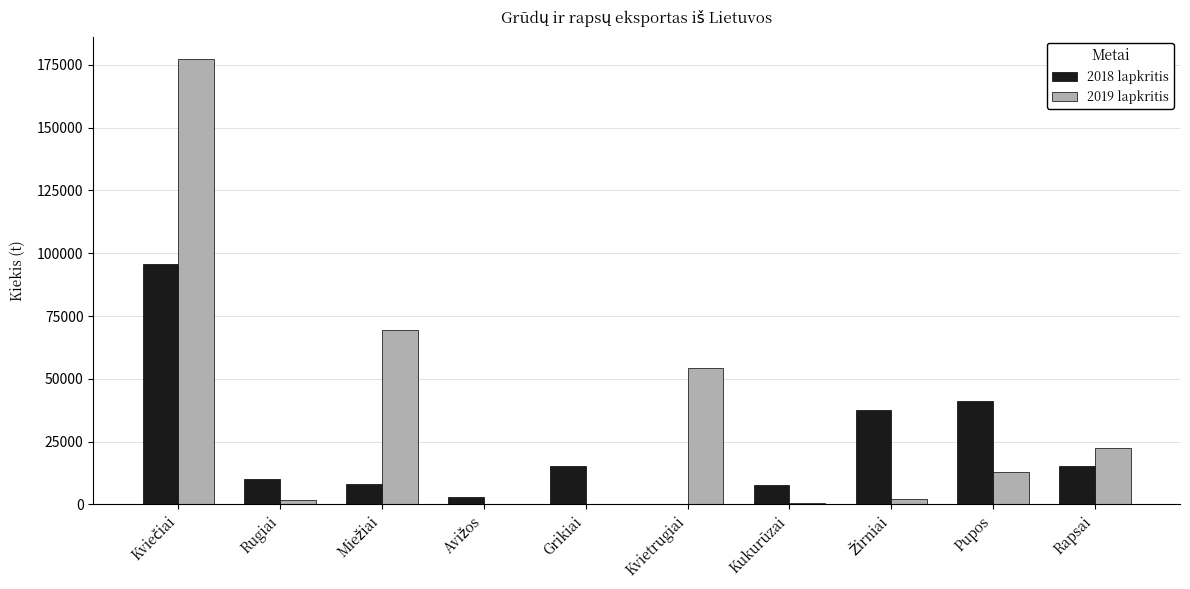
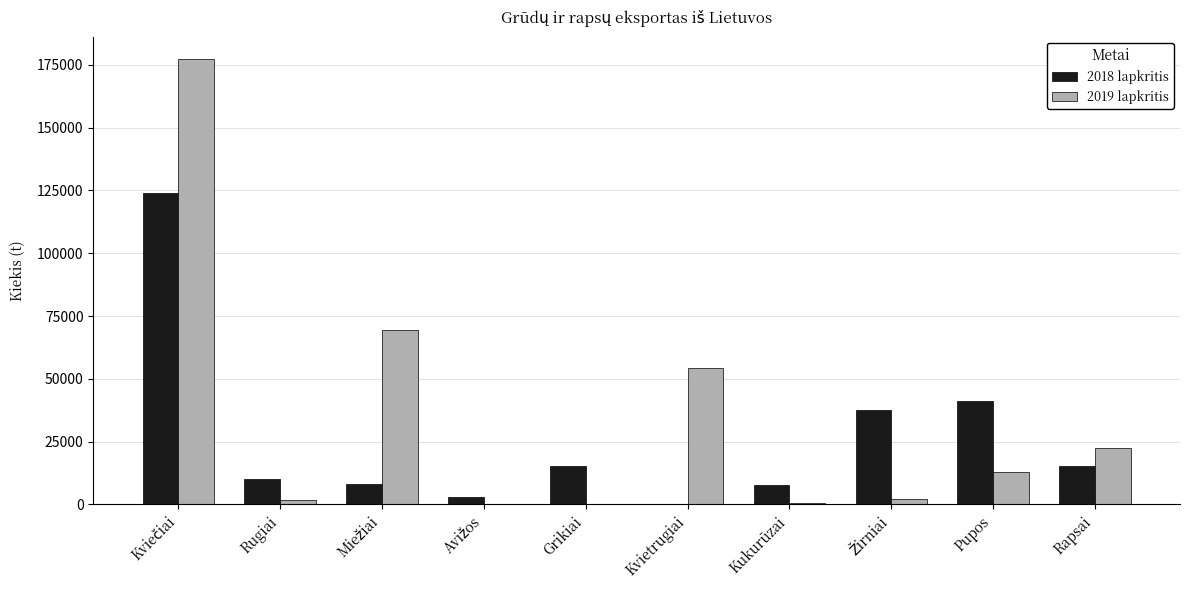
2018 lapkritis, Kviečiai: 96000 -> 124000
